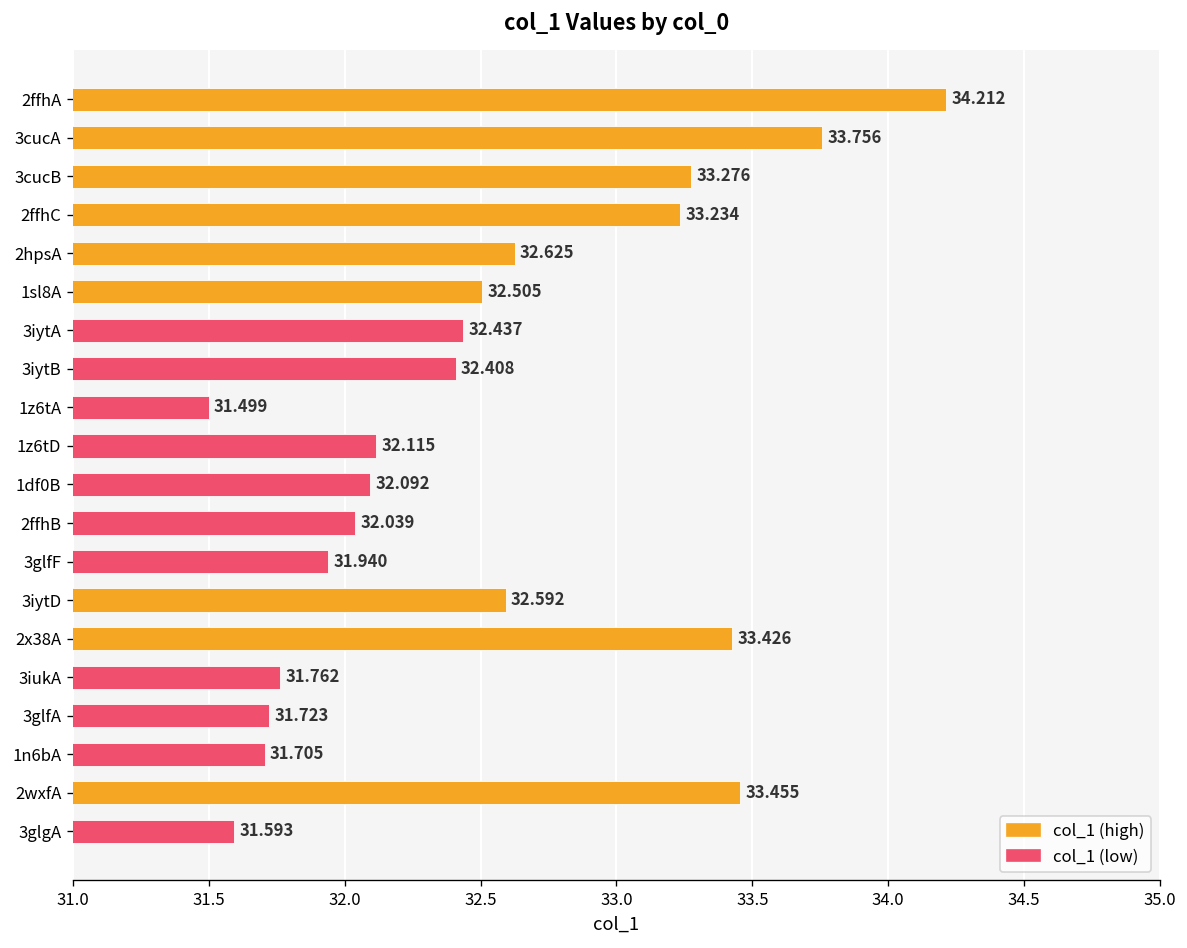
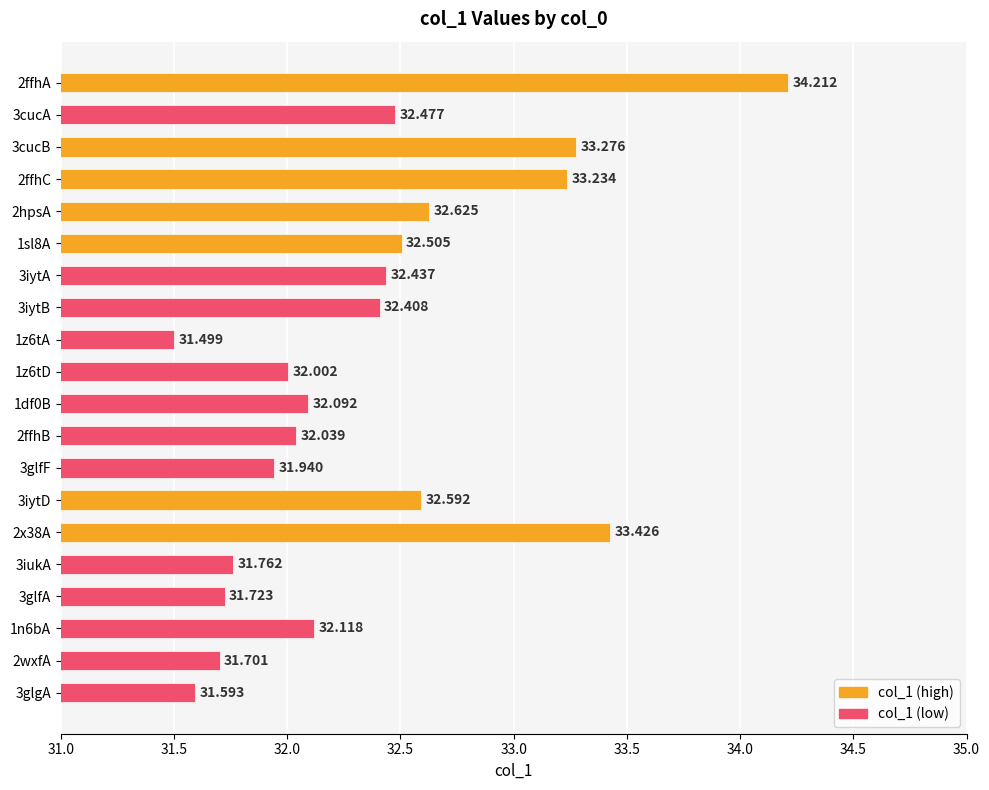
3cucA: 33.756 -> 32.477
1z6tD: 32.115 -> 32.002
1n6bA: 31.705 -> 32.118
2wxfA: 33.455 -> 31.701
